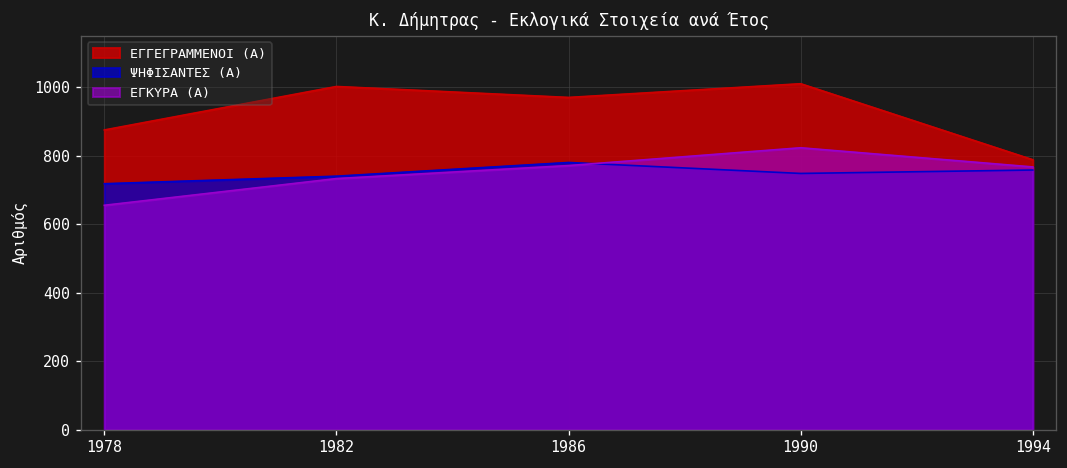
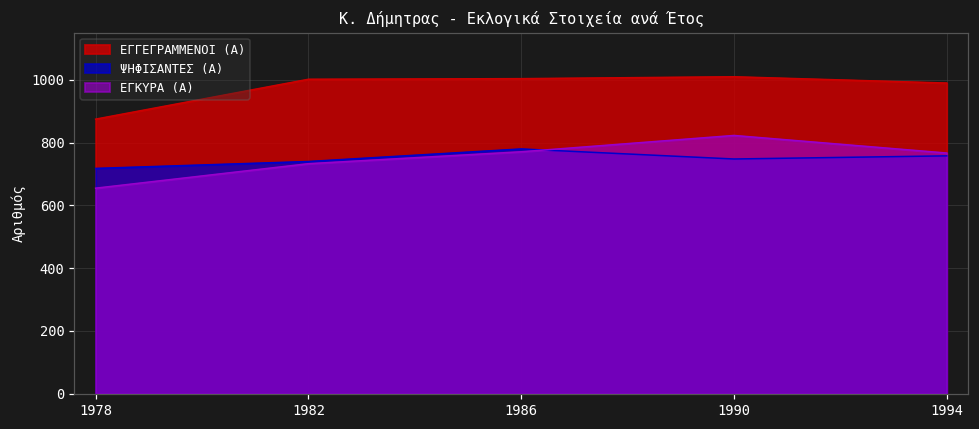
ΕΓΓΕΓΡΑΜΜΕΝΟΙ (Α), 1986: 970 -> 1000
ΕΓΓΕΓΡΑΜΜΕΝΟΙ (Α), 1994: 790 -> 990
